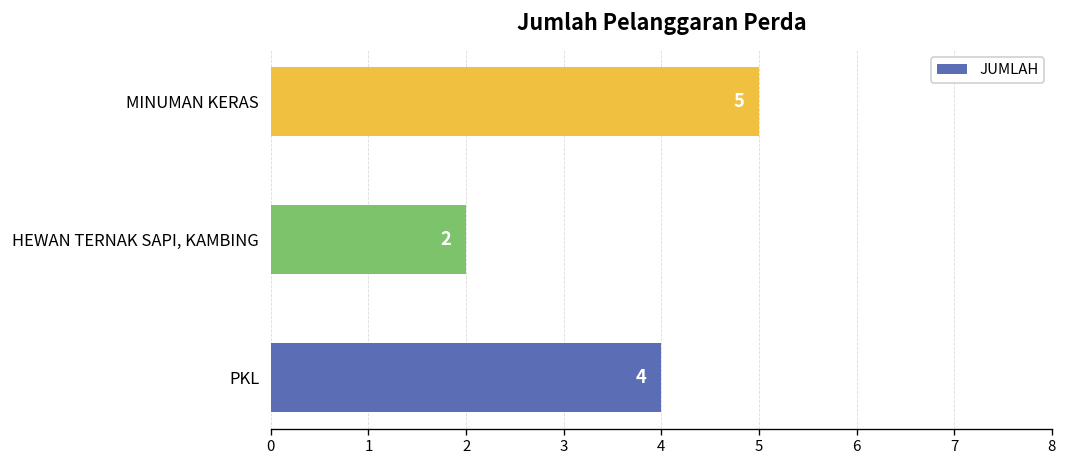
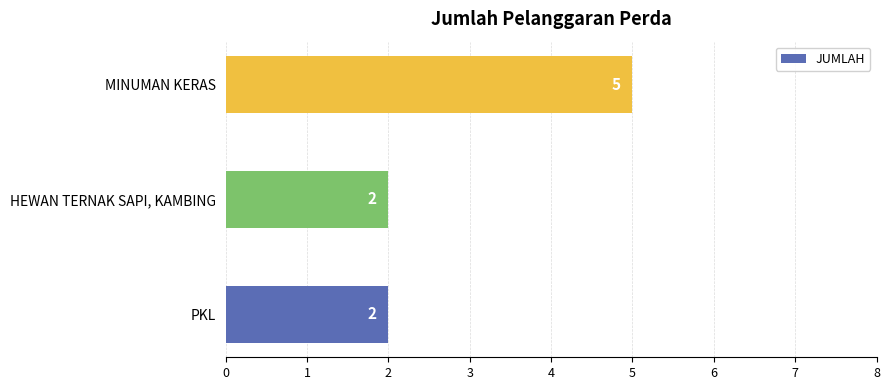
PKL: 4 -> 2
